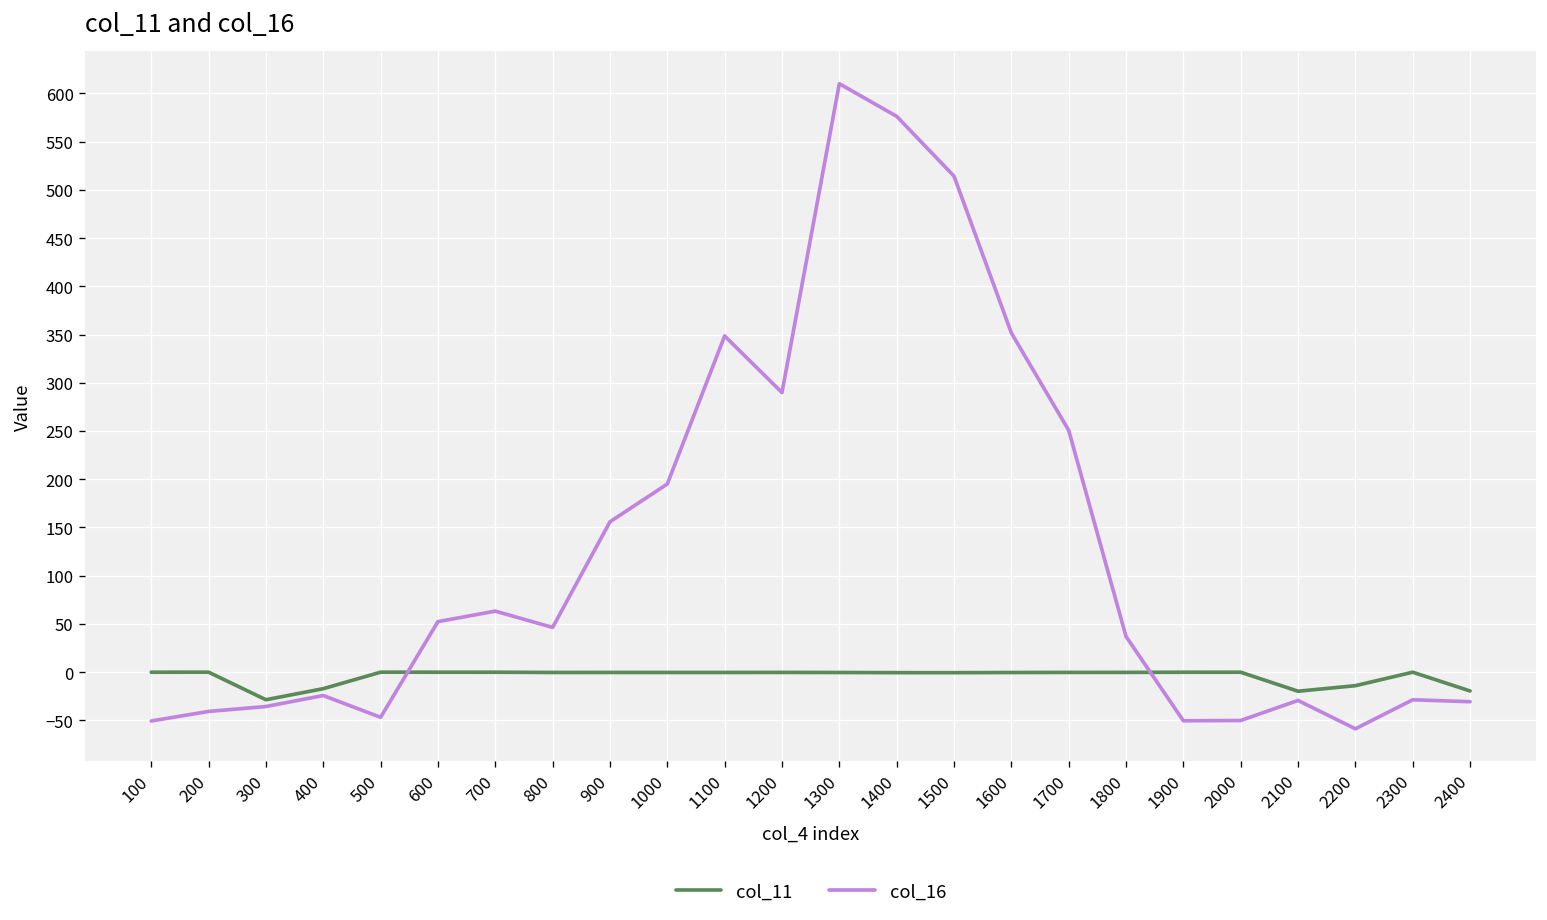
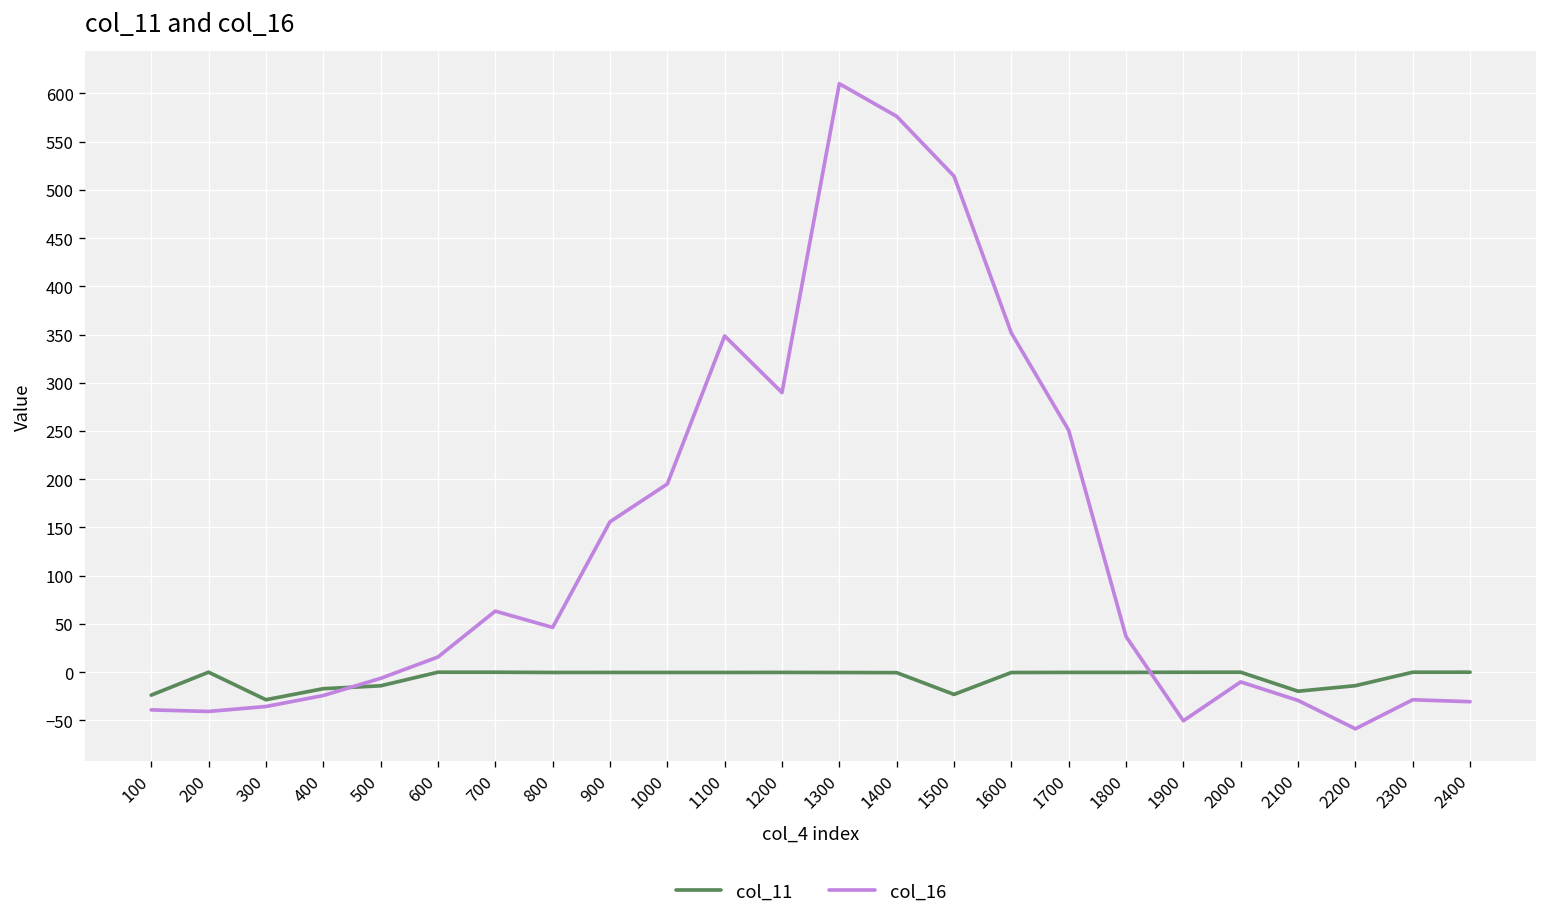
col_11, 100: 0 -> -20
col_16, 100: -50 -> -40
col_11, 500: 0 -> -10
col_16, 500: -50 -> -10
col_16, 600: 50 -> 20
col_11, 1500: 0 -> -20
col_16, 2000: -50 -> -10
col_11, 2400: -20 -> 0
